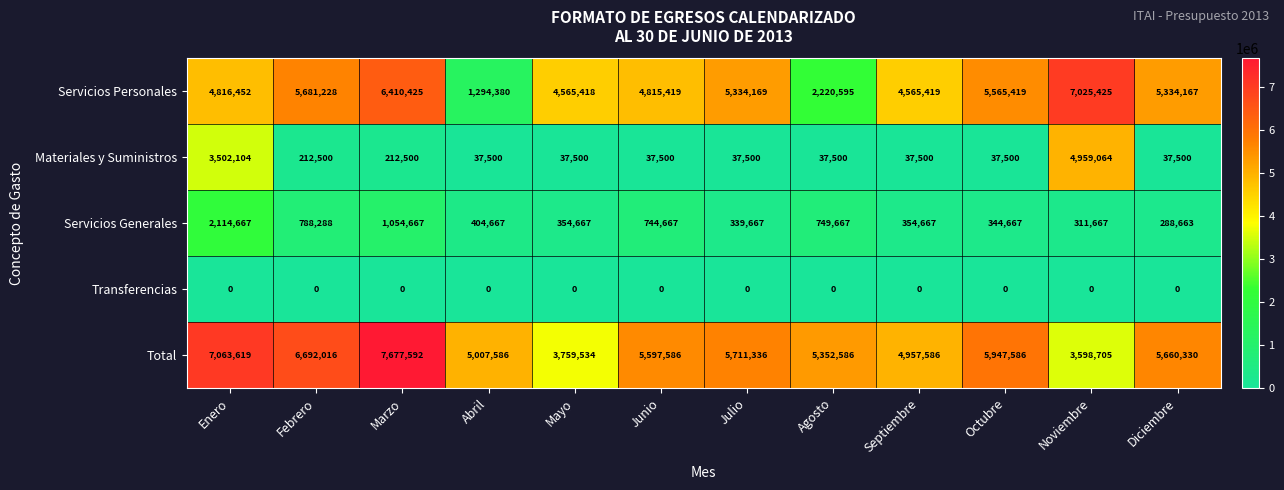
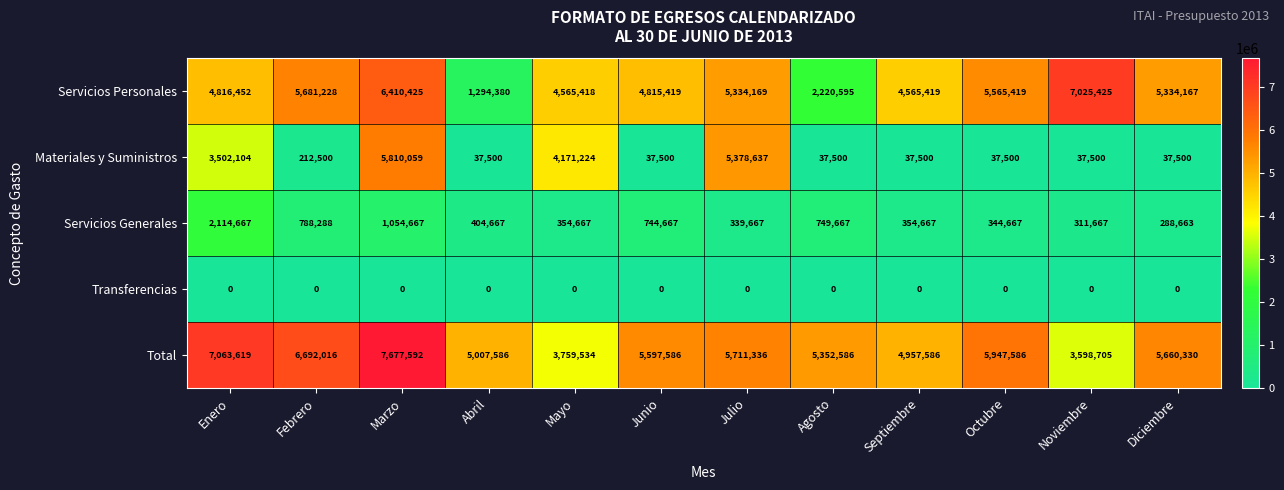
Materiales y Suministros, Marzo: 212,500 -> 5,810,059
Materiales y Suministros, Mayo: 37,500 -> 4,171,224
Materiales y Suministros, Julio: 37,500 -> 5,378,637
Materiales y Suministros, Noviembre: 4,959,064 -> 37,500
